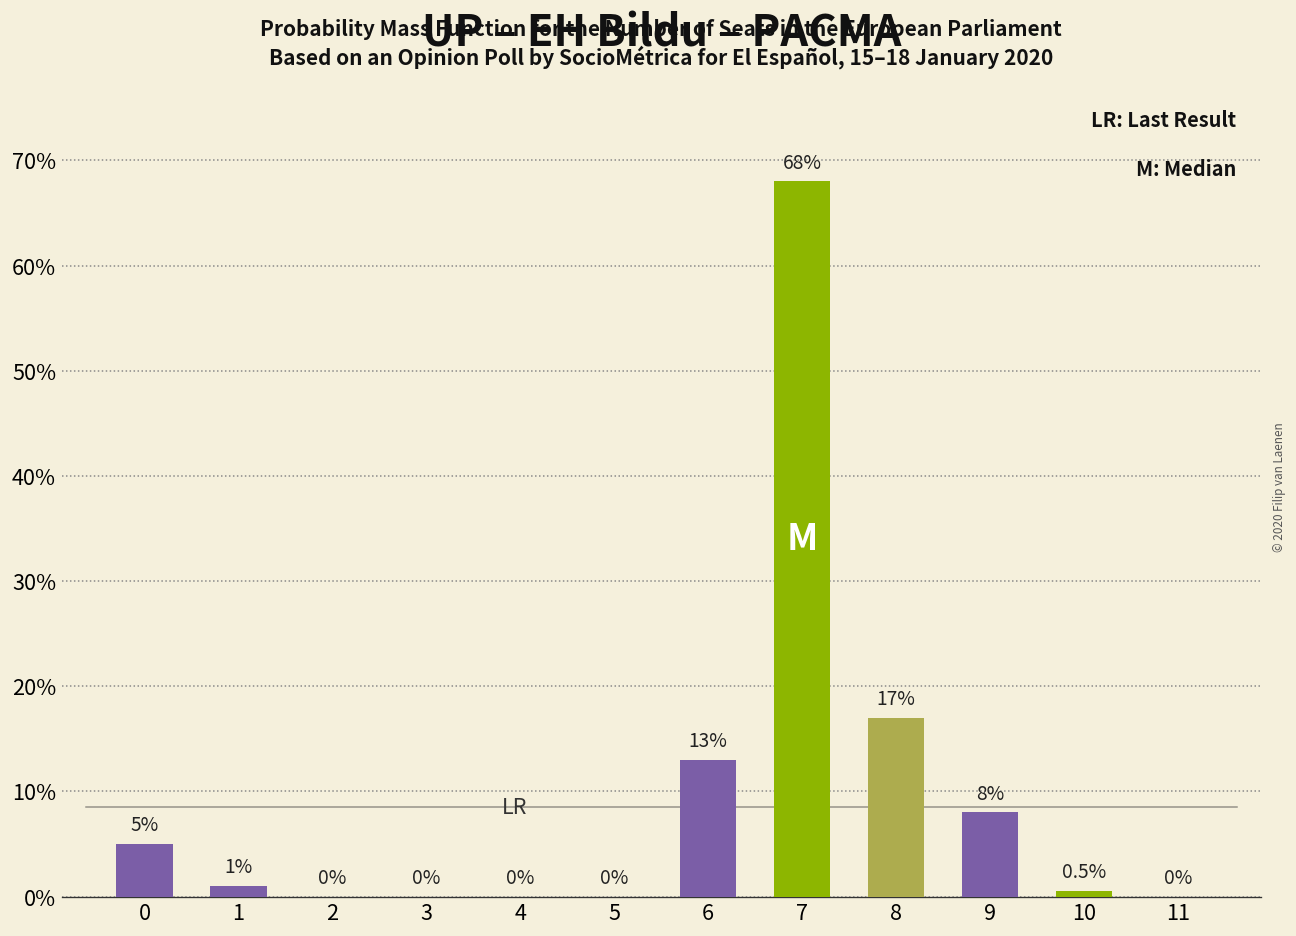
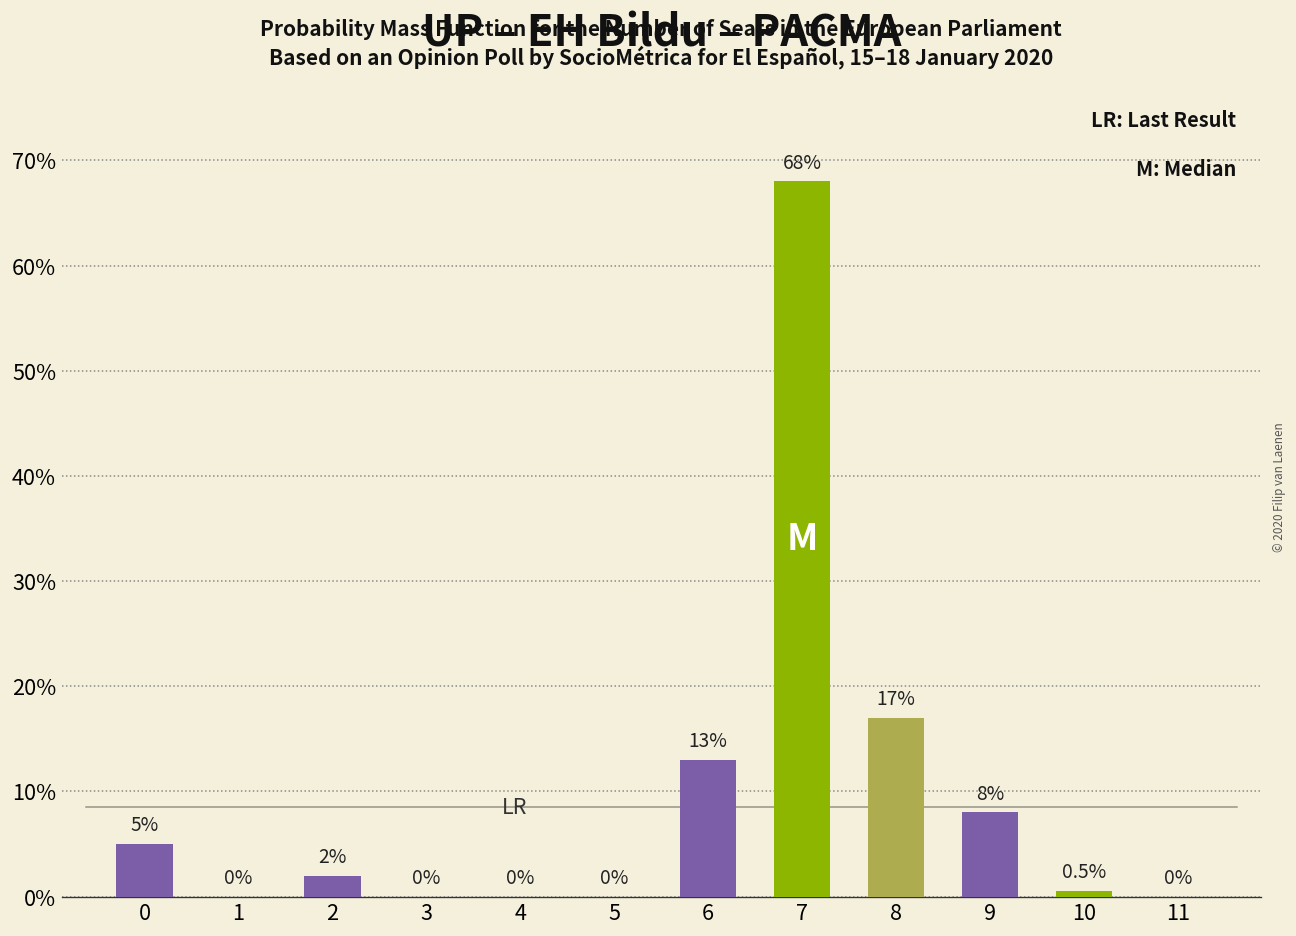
1: 1% -> 0%
2: 0% -> 2%
